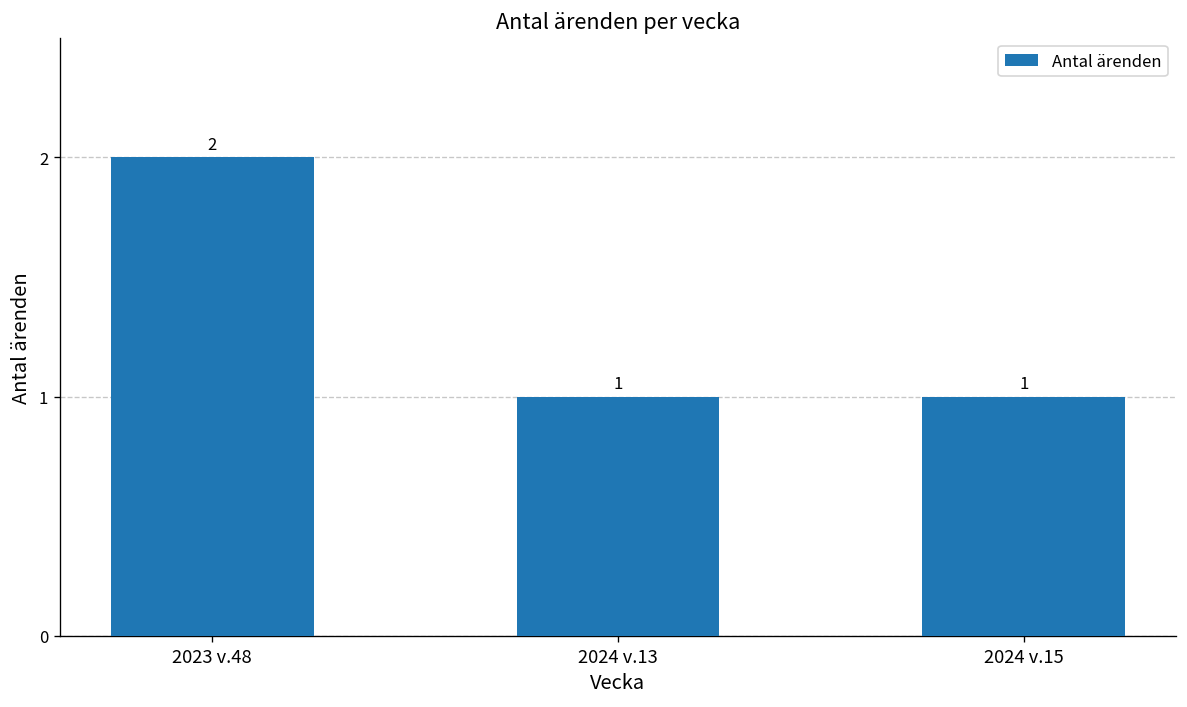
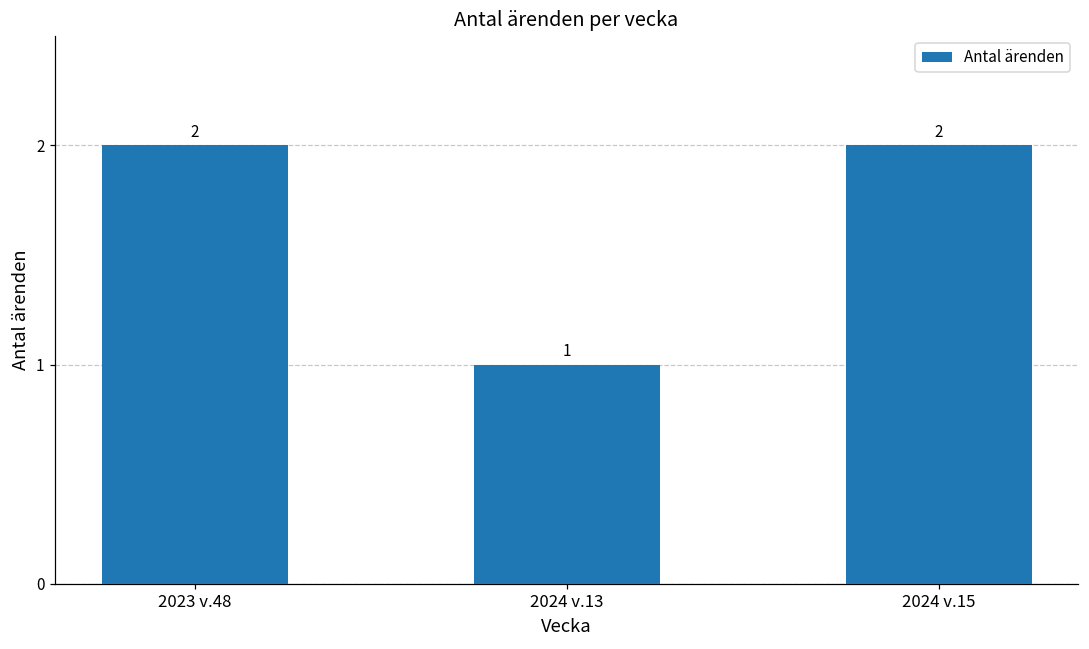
2024 v.15: 1 -> 2
